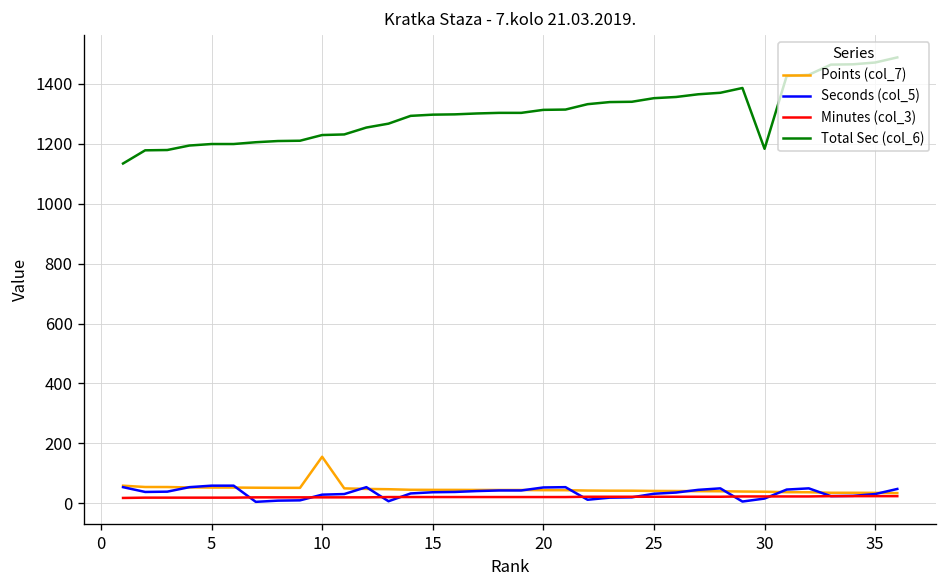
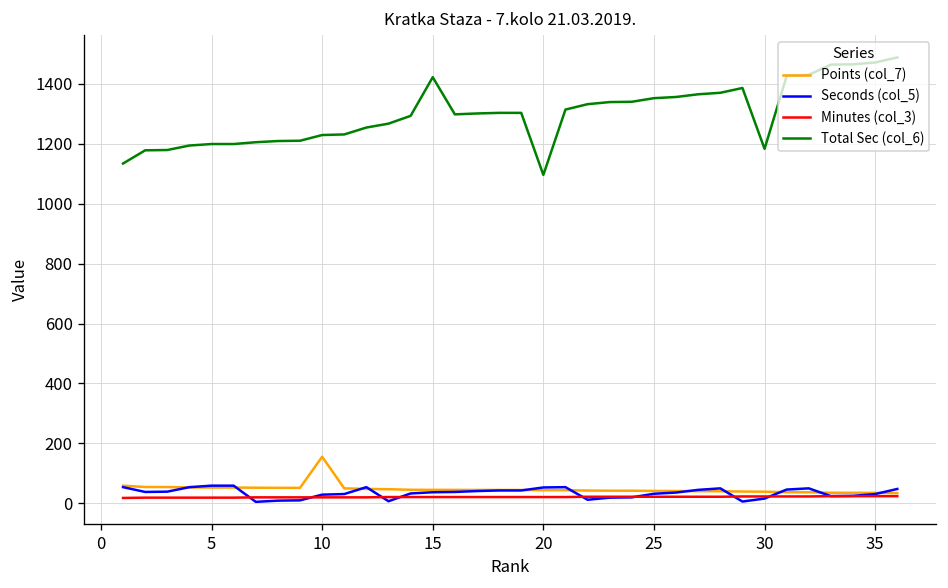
Total Sec (col_6), 15: 1300 -> 1420
Total Sec (col_6), 20: 1310 -> 1100
